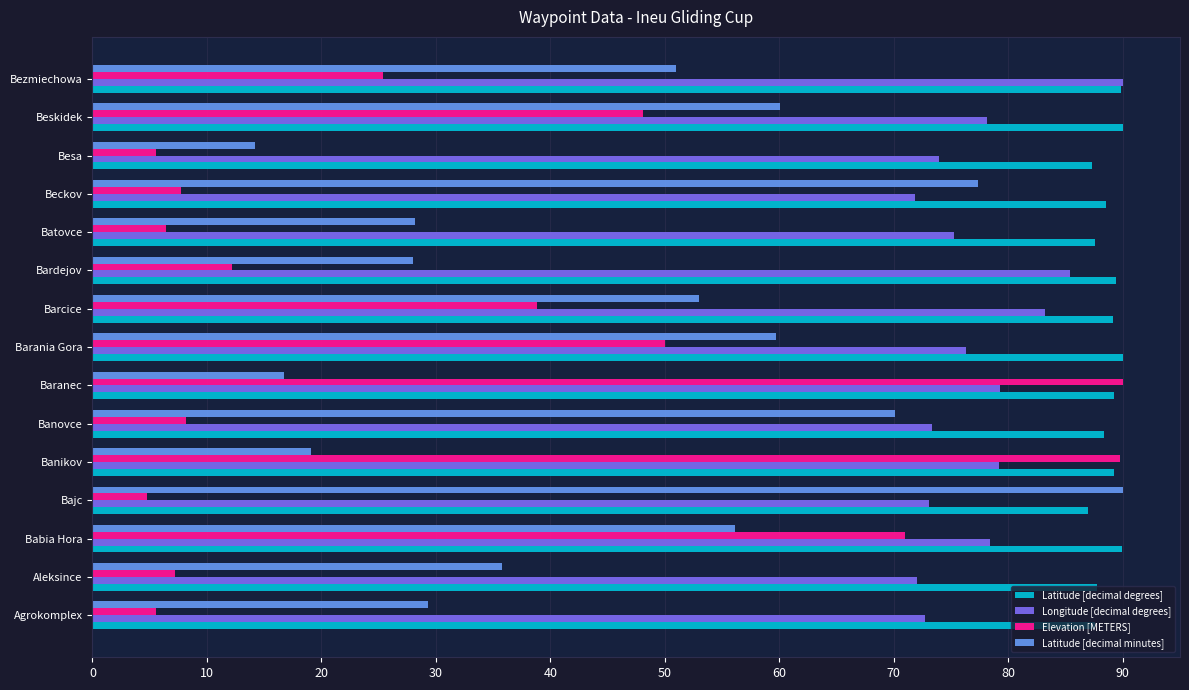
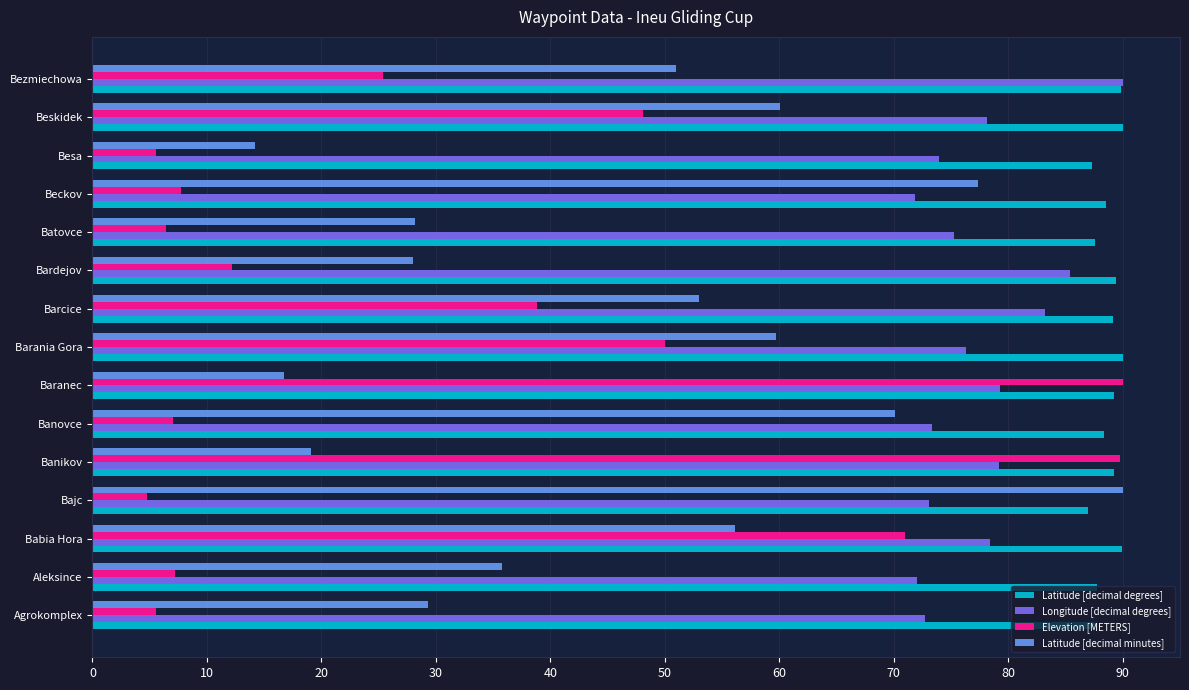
Elevation [METERS], Banovce: 8.2 -> 7.0
